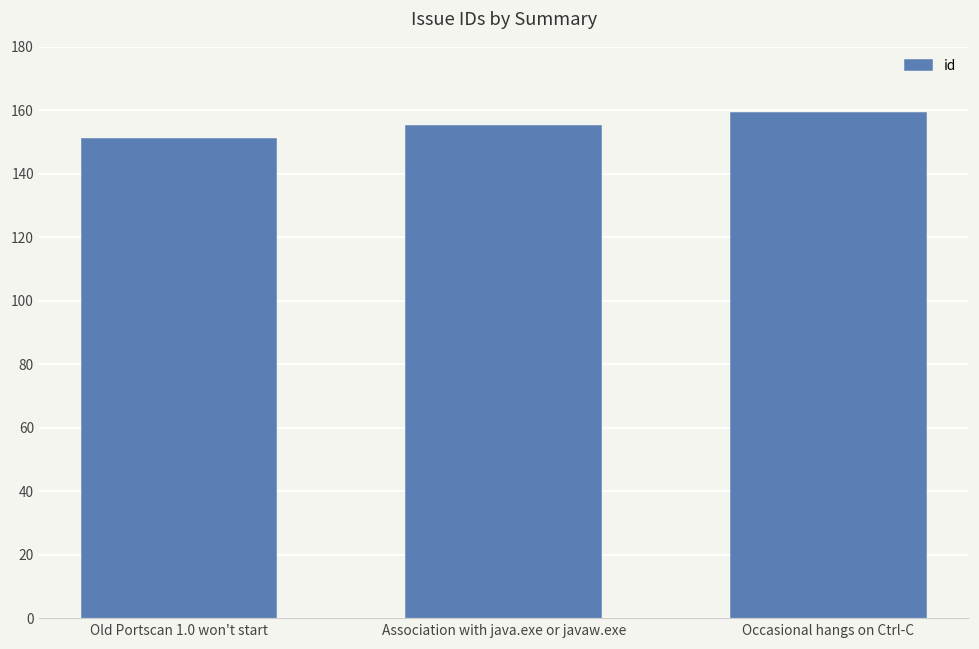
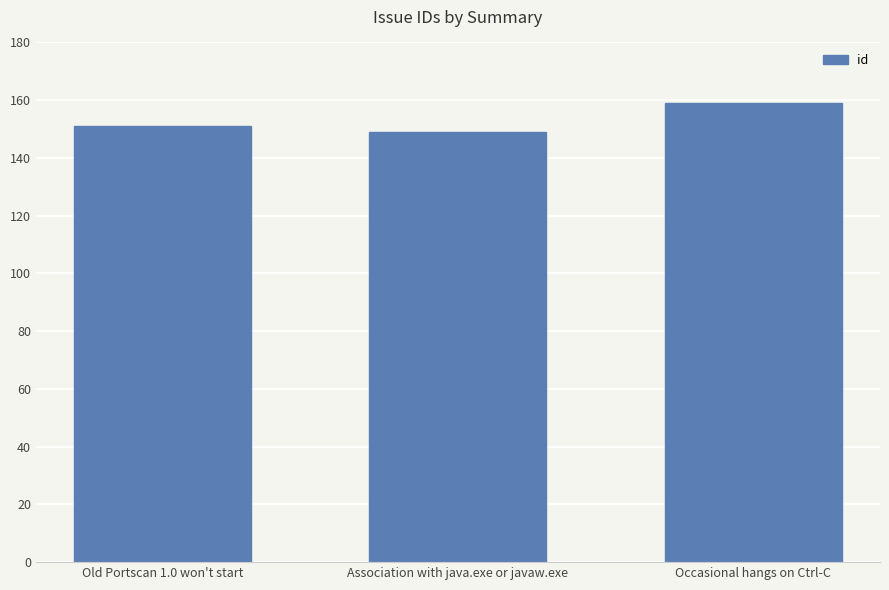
Association with java.exe or javaw.exe: 155 -> 149
